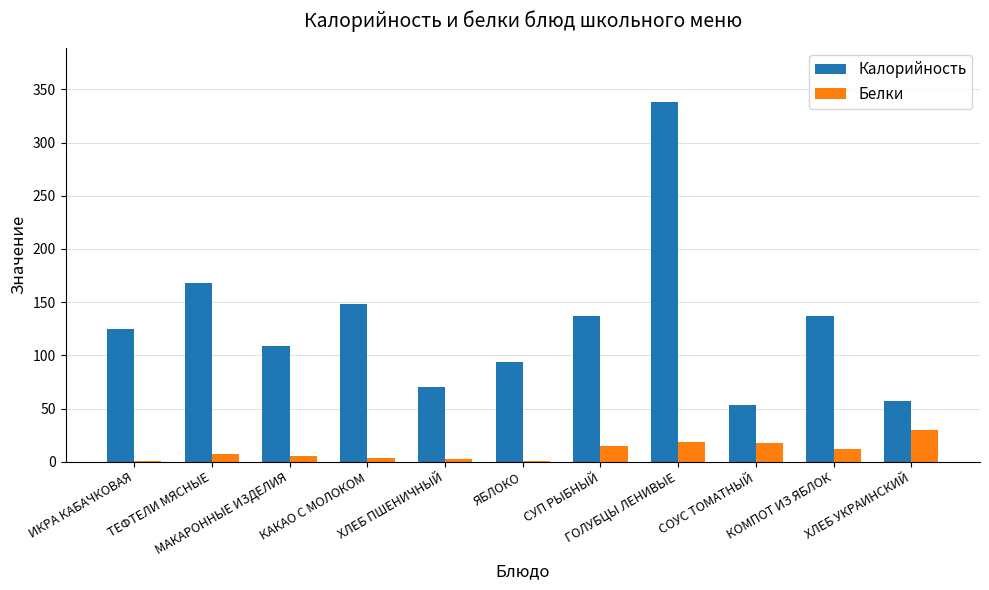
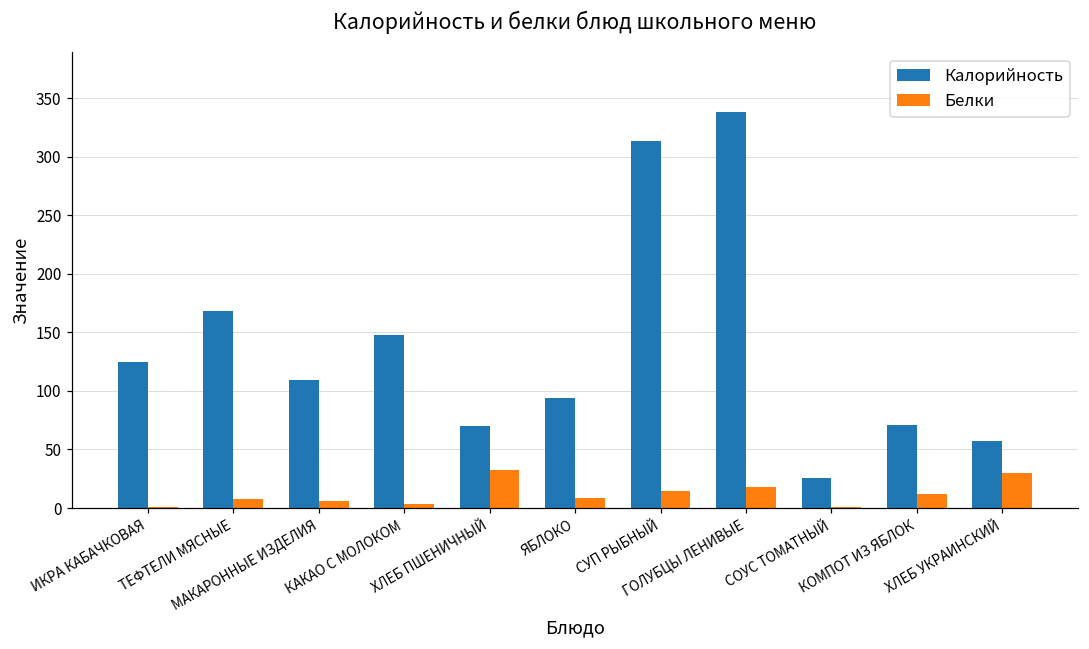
Белки, ХЛЕБ ПШЕНИЧНЫЙ: 2 -> 33
Белки, ЯБЛОКО: 1 -> 9
Калорийность, СУП РЫБНЫЙ: 137 -> 313
Калорийность, СОУС ТОМАТНЫЙ: 53 -> 26
Белки, СОУС ТОМАТНЫЙ: 18 -> 1
Калорийность, КОМПОТ ИЗ ЯБЛОК: 137 -> 71
